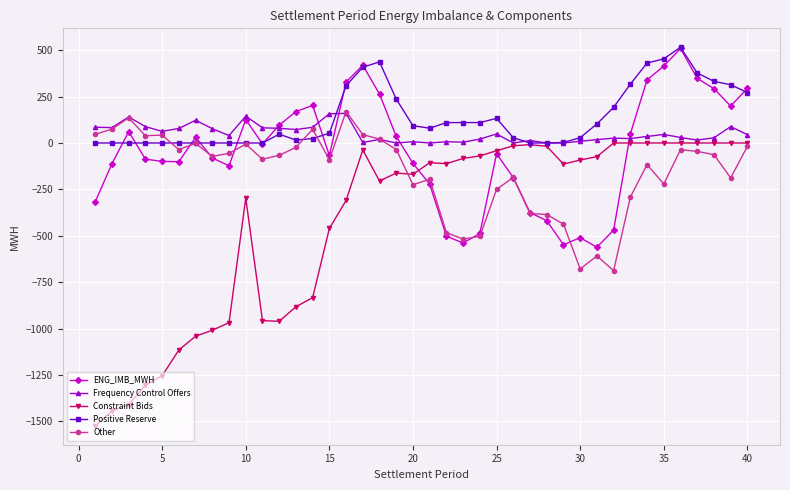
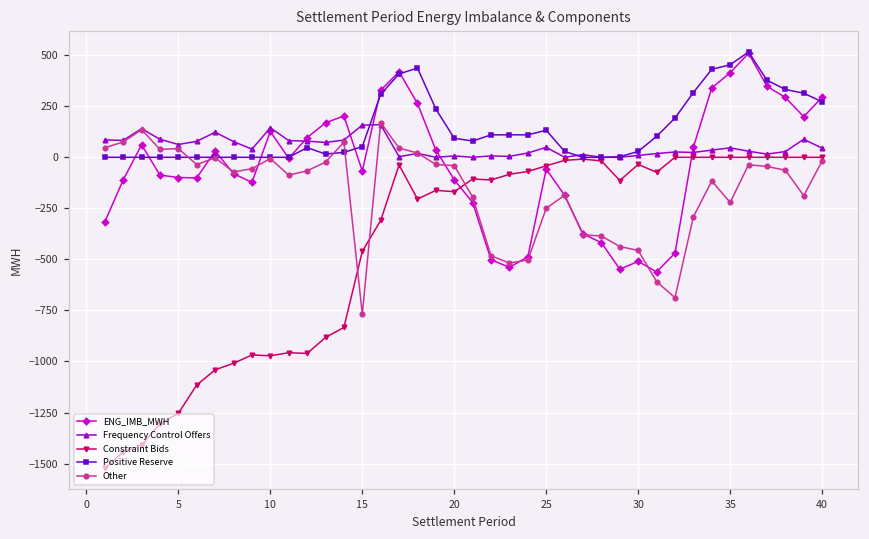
Constraint Bids, 10: -300 -> -970
Other, 15: -90 -> -770
Other, 20: -220 -> -40
Constraint Bids, 30: -90 -> -30
Other, 30: -680 -> -460
